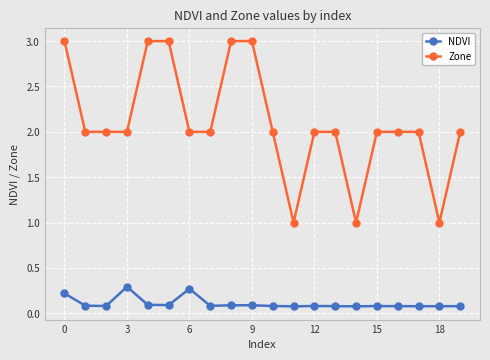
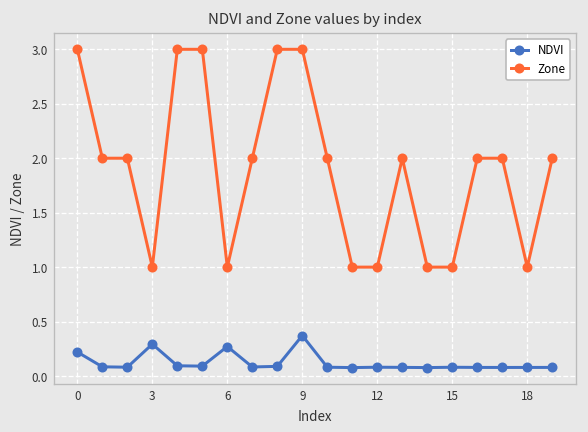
Zone, 3: 2 -> 1
Zone, 6: 2 -> 1
NDVI, 9: 0.1 -> 0.4
Zone, 12: 2 -> 1
Zone, 15: 2 -> 1
